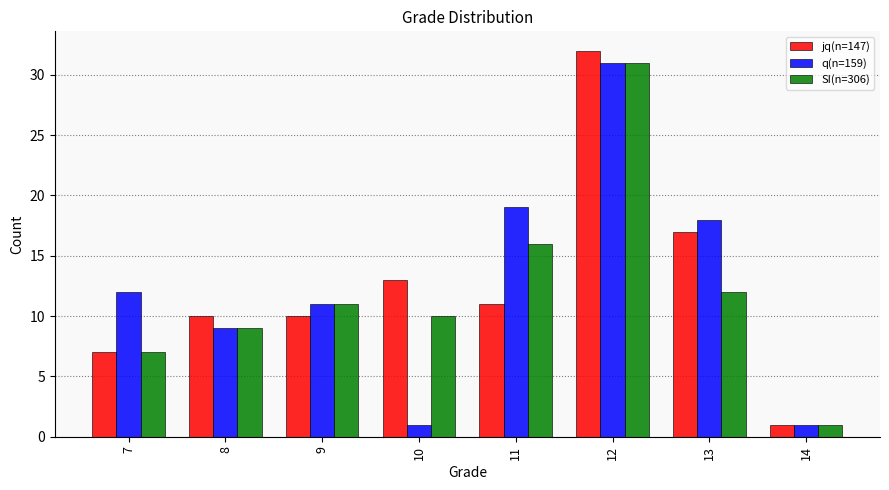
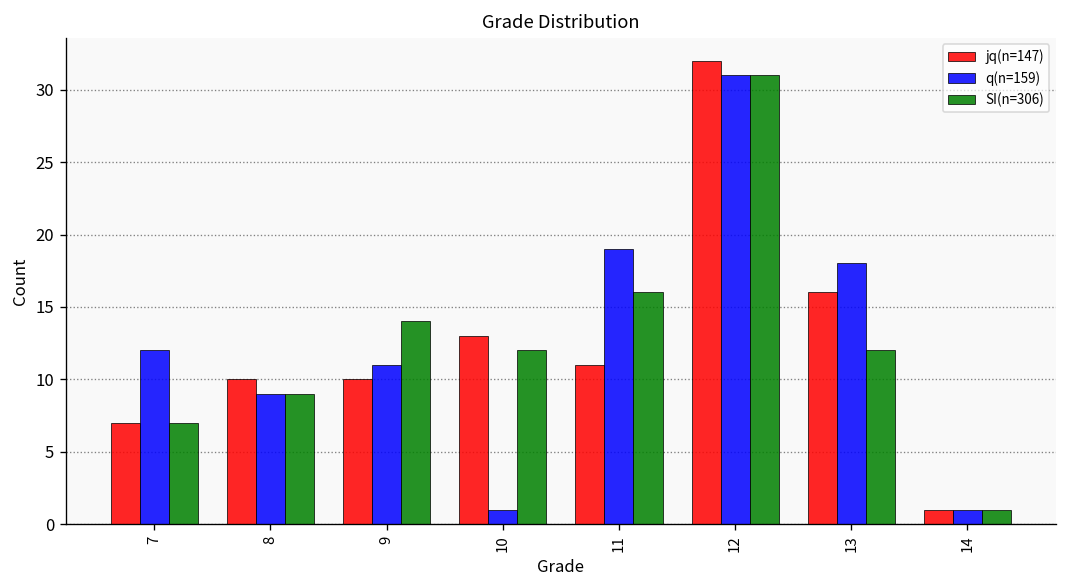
SI(n=306), 9: 11 -> 14
SI(n=306), 10: 10 -> 12
jq(n=147), 13: 17 -> 16
